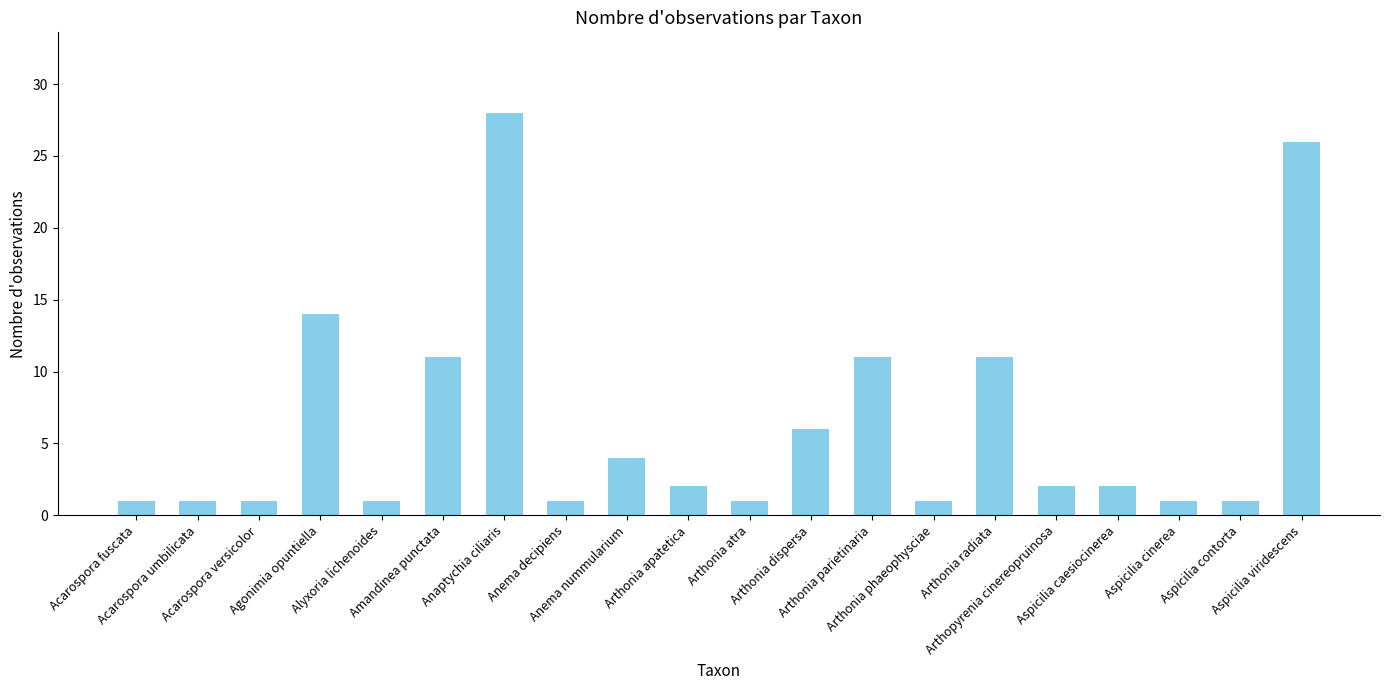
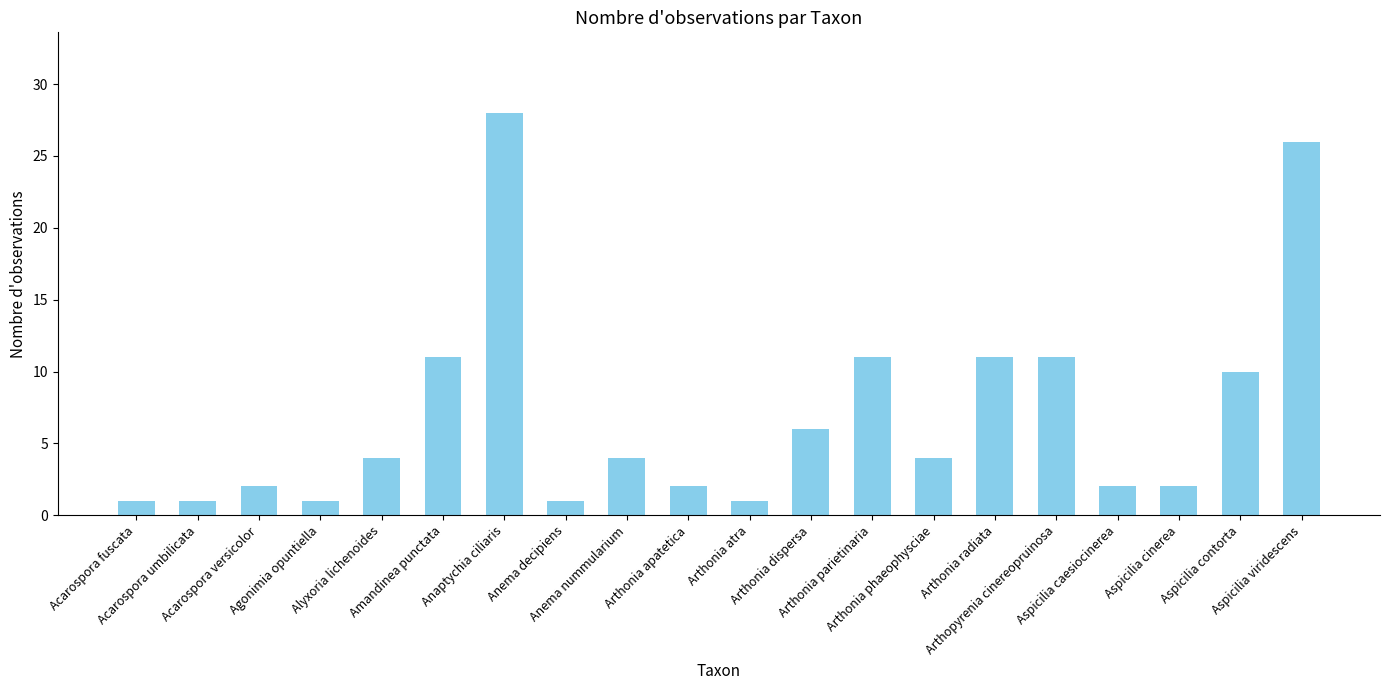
Acarospora versicolor: 1 -> 2
Agonimia opuntiella: 14 -> 1
Alyxoria lichenoides: 1 -> 4
Arthonia phaeophysciae: 1 -> 4
Arthopyrenia cinereopruinosa: 2 -> 11
Aspicilia cinerea: 1 -> 2
Aspicilia contorta: 1 -> 10
